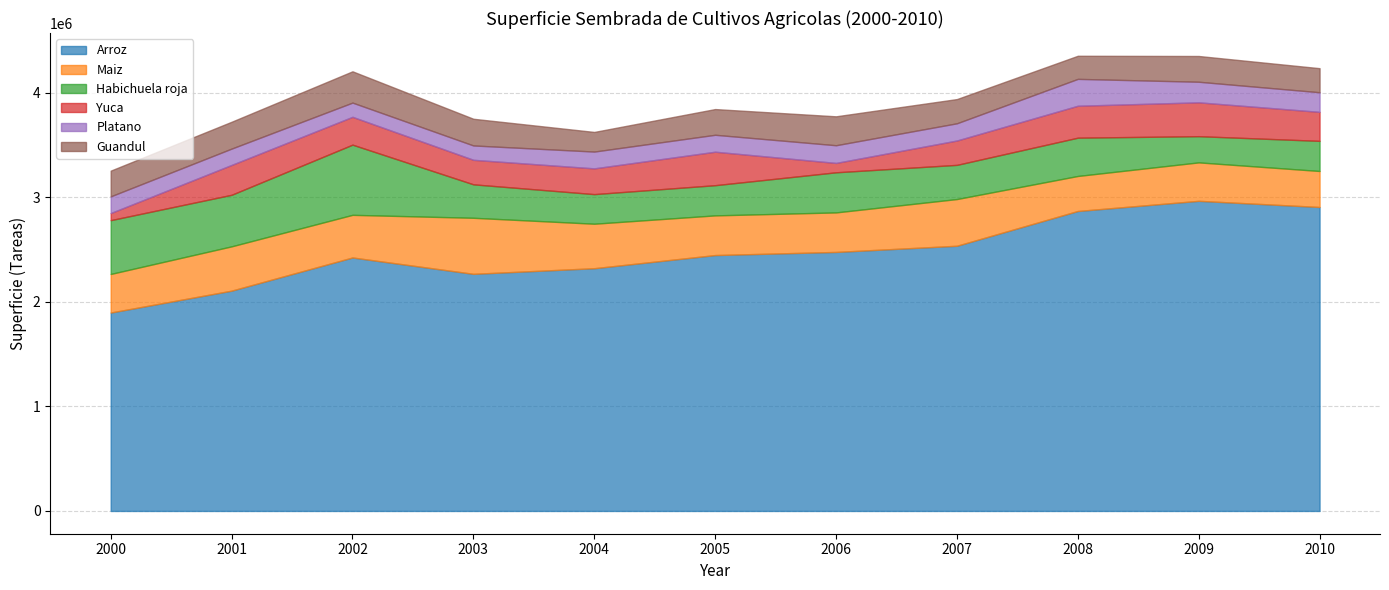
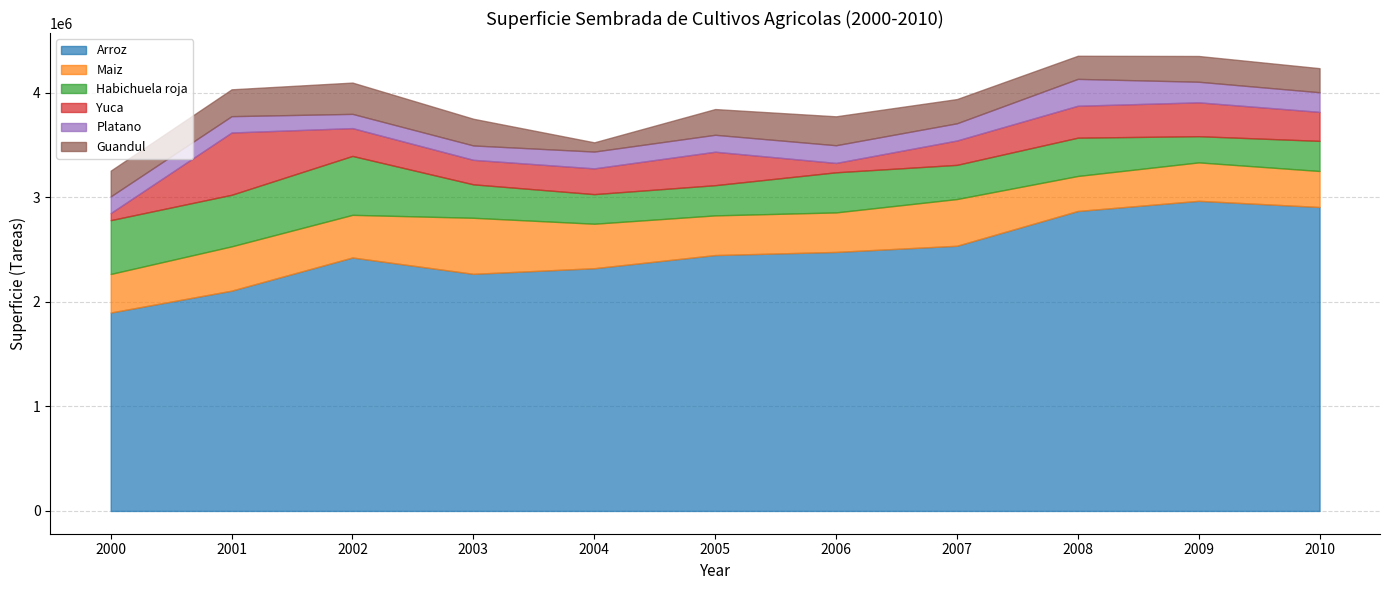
Yuca, 2001: 290000 -> 600000
Habichuela roja, 2002: 670000 -> 560000
Guandul, 2004: 190000 -> 90000
